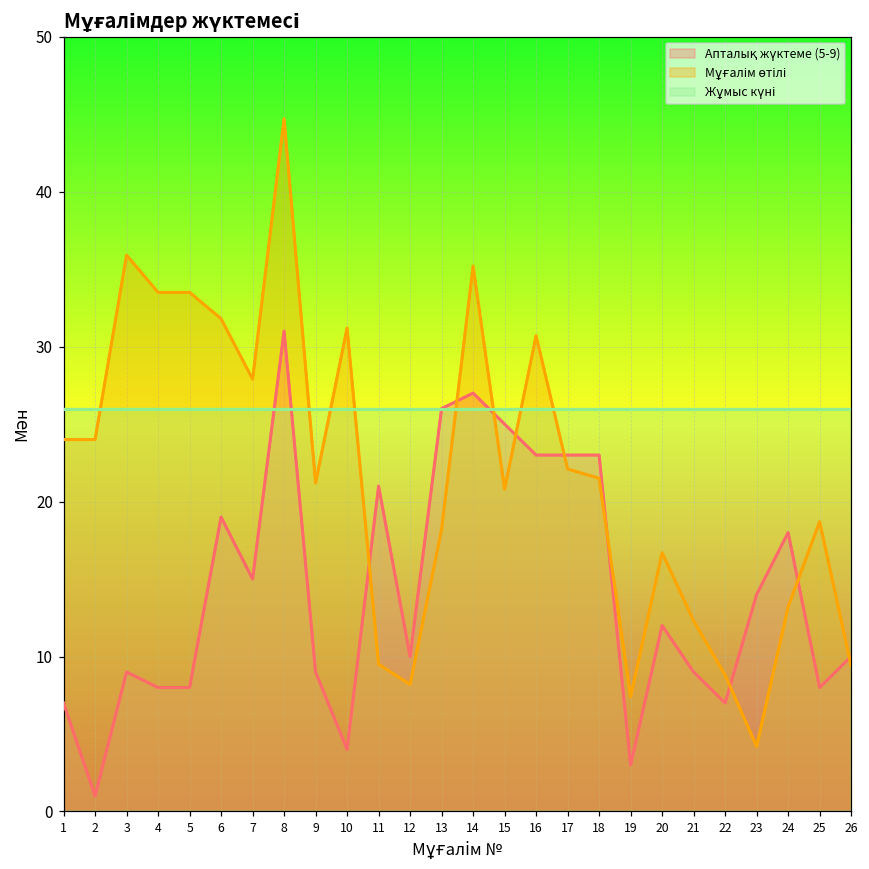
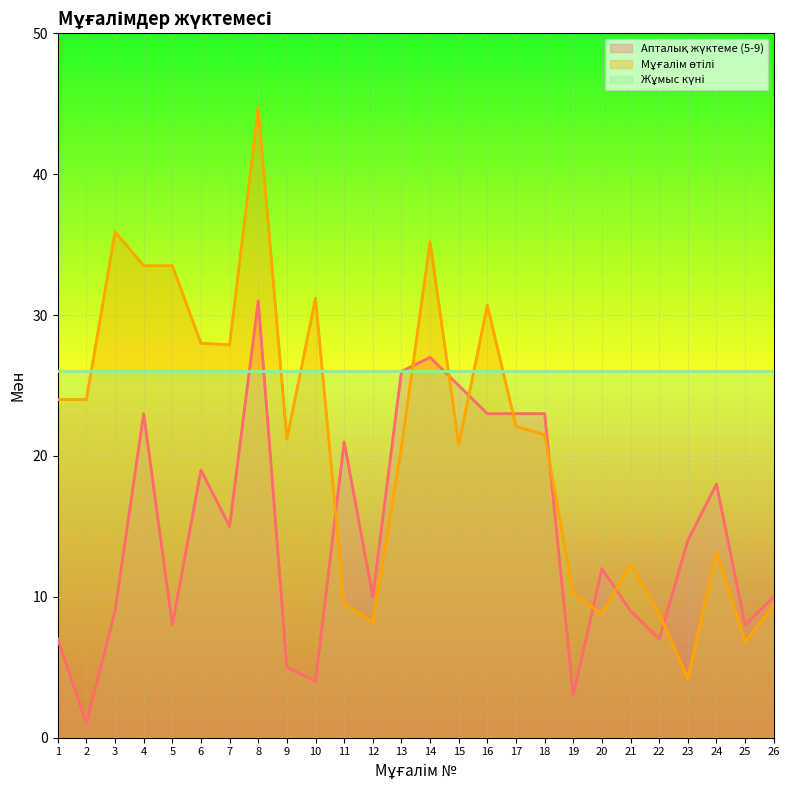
Апталық жүктеме (5-9), 4: 8 -> 23
Мұғалім өтілі, 6: 31.8 -> 28.0
Апталық жүктеме (5-9), 9: 9 -> 5
Мұғалім өтілі, 13: 18.2 -> 20.6
Мұғалім өтілі, 19: 7.4 -> 10.2
Мұғалім өтілі, 20: 16.7 -> 8.8
Мұғалім өтілі, 25: 18.7 -> 6.8
